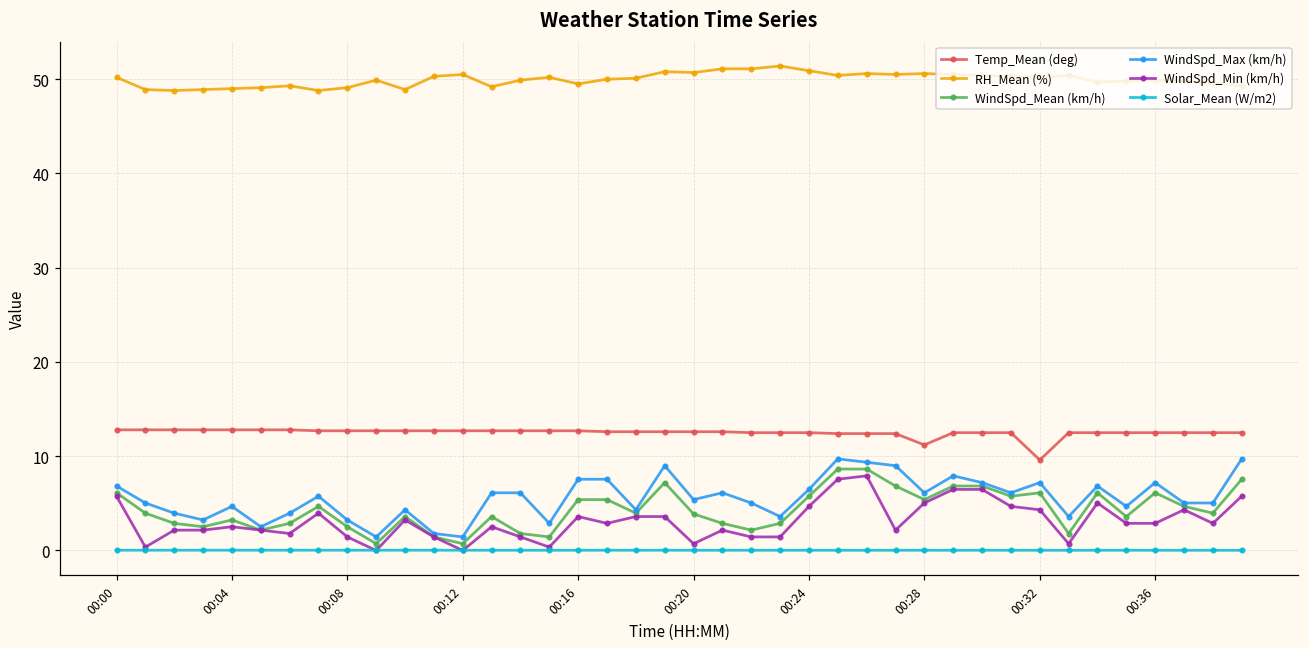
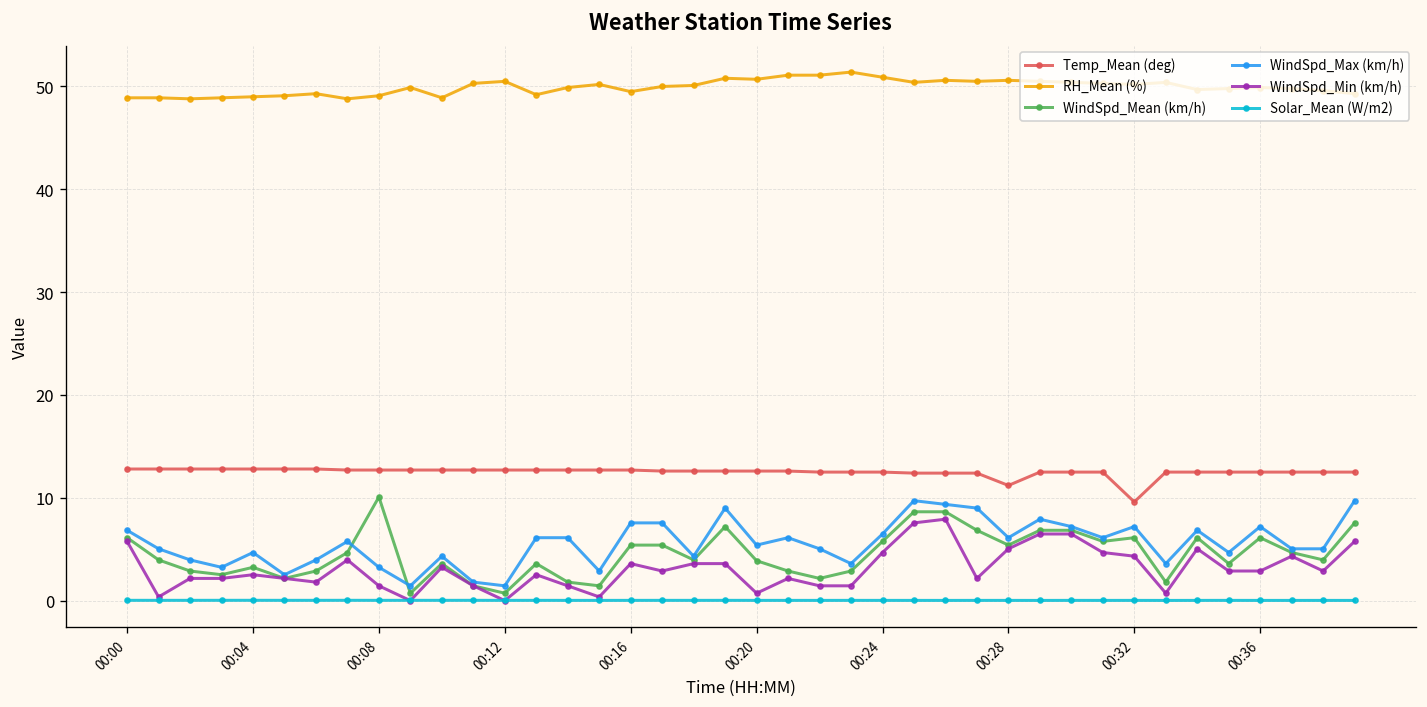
RH_Mean (%), 00:00: 50 -> 49
WindSpd_Mean (km/h), 00:08: 3 -> 10
